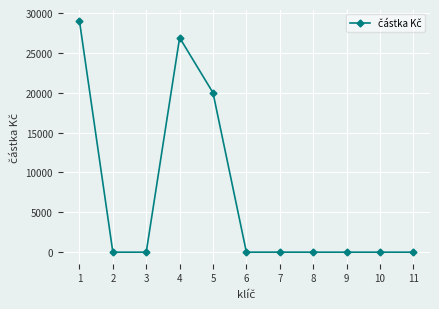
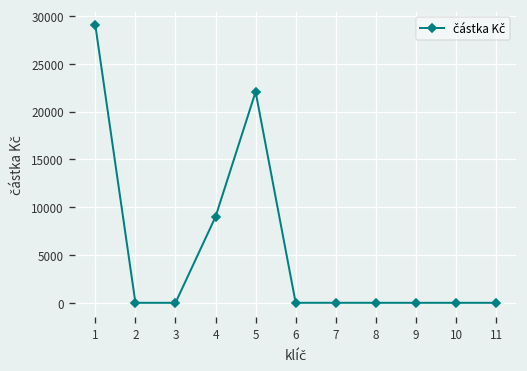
4: 27000 -> 9000
5: 20000 -> 22000
